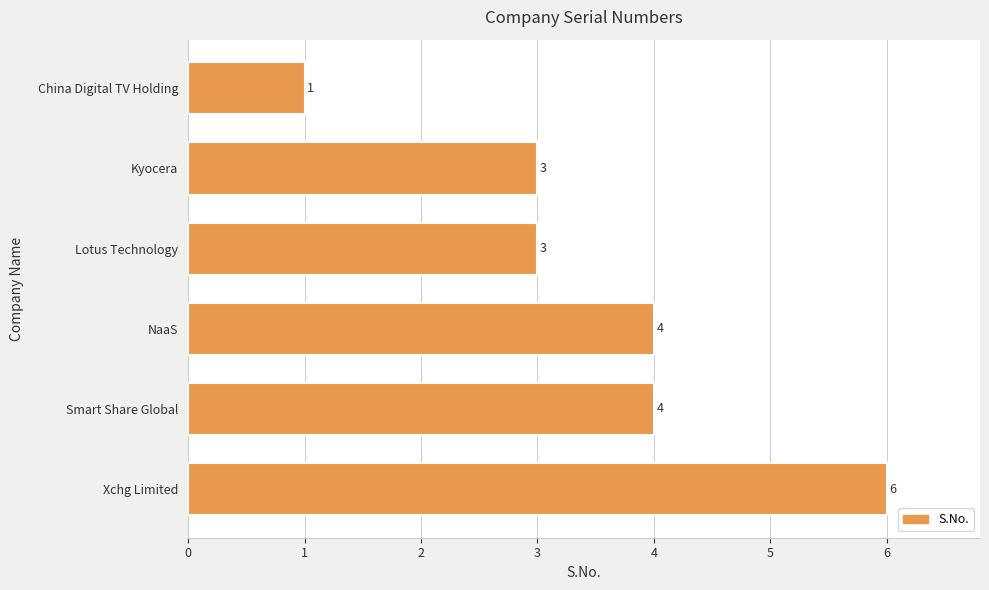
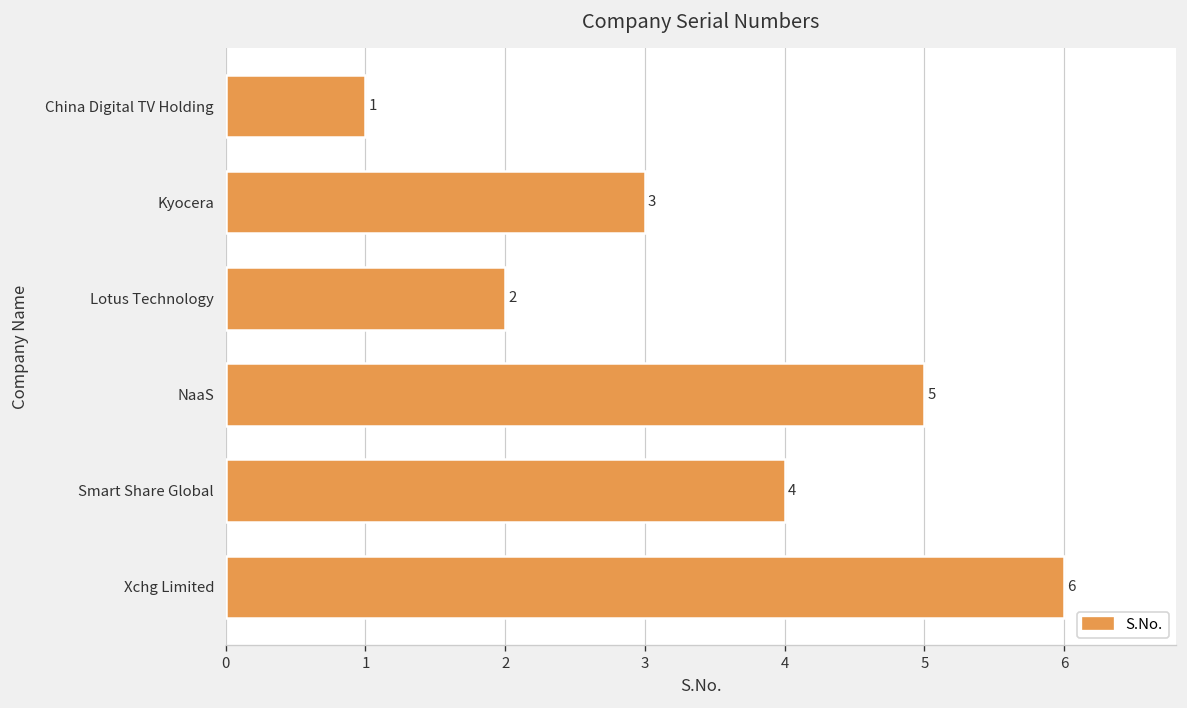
Lotus Technology: 3 -> 2
NaaS: 4 -> 5
